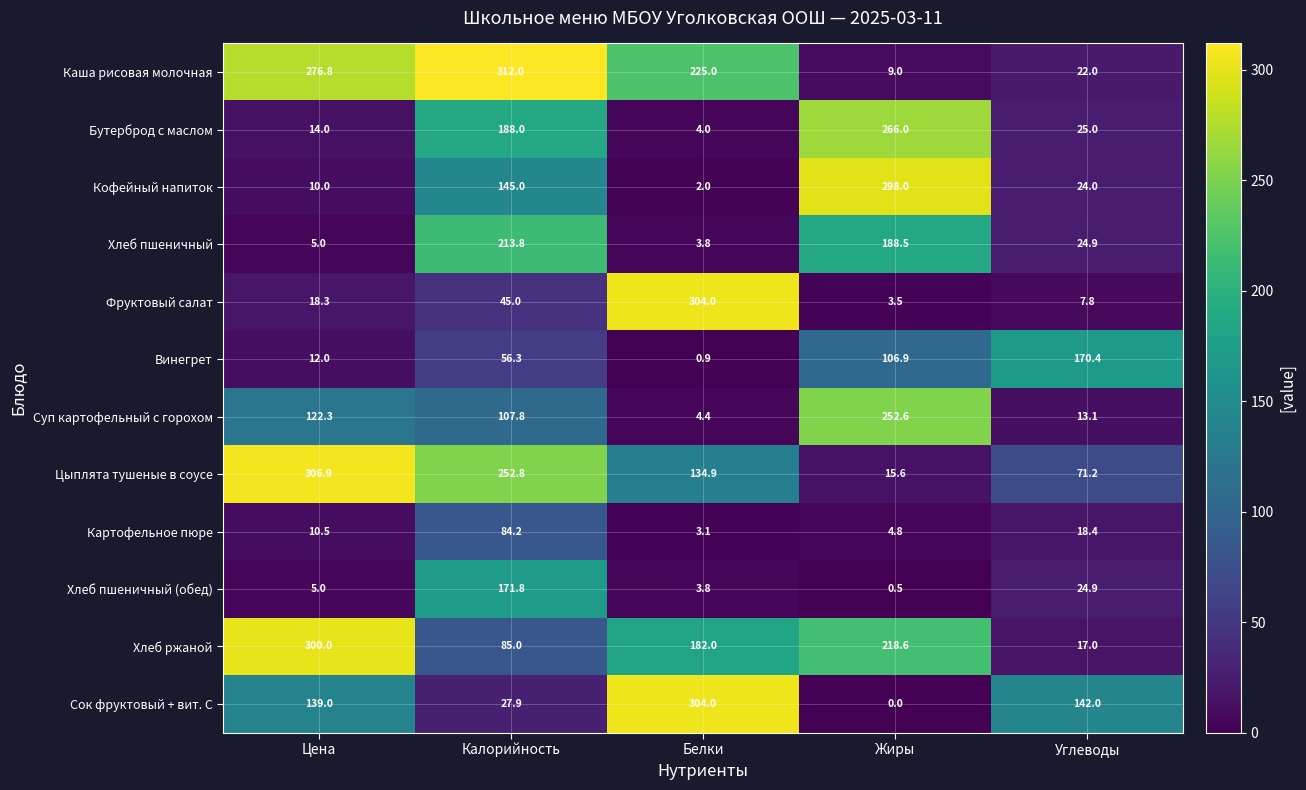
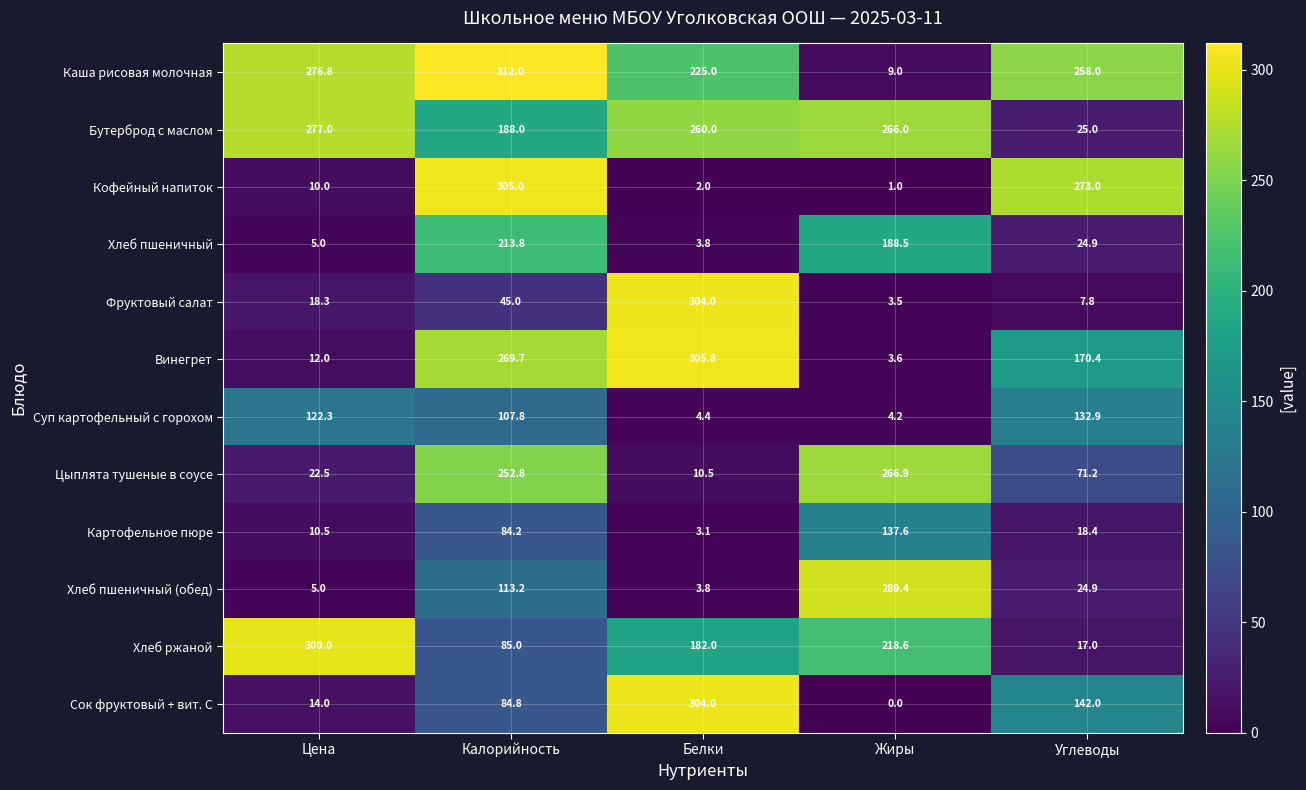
Каша рисовая молочная, Углеводы: 22.0 -> 258.0
Бутерброд с маслом, Цена: 14.0 -> 277.0
Бутерброд с маслом, Белки: 4.0 -> 260.0
Кофейный напиток, Калорийность: 145.0 -> 305.0
Кофейный напиток, Жиры: 298.0 -> 1.0
Кофейный напиток, Углеводы: 24.0 -> 273.0
Винегрет, Калорийность: 56.3 -> 269.7
Винегрет, Белки: 0.9 -> 305.8
Винегрет, Жиры: 106.9 -> 3.6
Суп картофельный с горохом, Жиры: 252.6 -> 4.2
Суп картофельный с горохом, Углеводы: 13.1 -> 132.9
Цыплята тушеные в соусе, Цена: 306.9 -> 22.5
Цыплята тушеные в соусе, Белки: 134.9 -> 10.5
Цыплята тушеные в соусе, Жиры: 15.6 -> 266.9
Картофельное пюре, Жиры: 4.8 -> 137.6
Хлеб пшеничный (обед), Калорийность: 171.8 -> 113.2
Хлеб пшеничный (обед), Жиры: 0.5 -> 289.4
Сок фруктовый + вит. С, Цена: 139.0 -> 14.0
Сок фруктовый + вит. С, Калорийность: 27.9 -> 84.8
